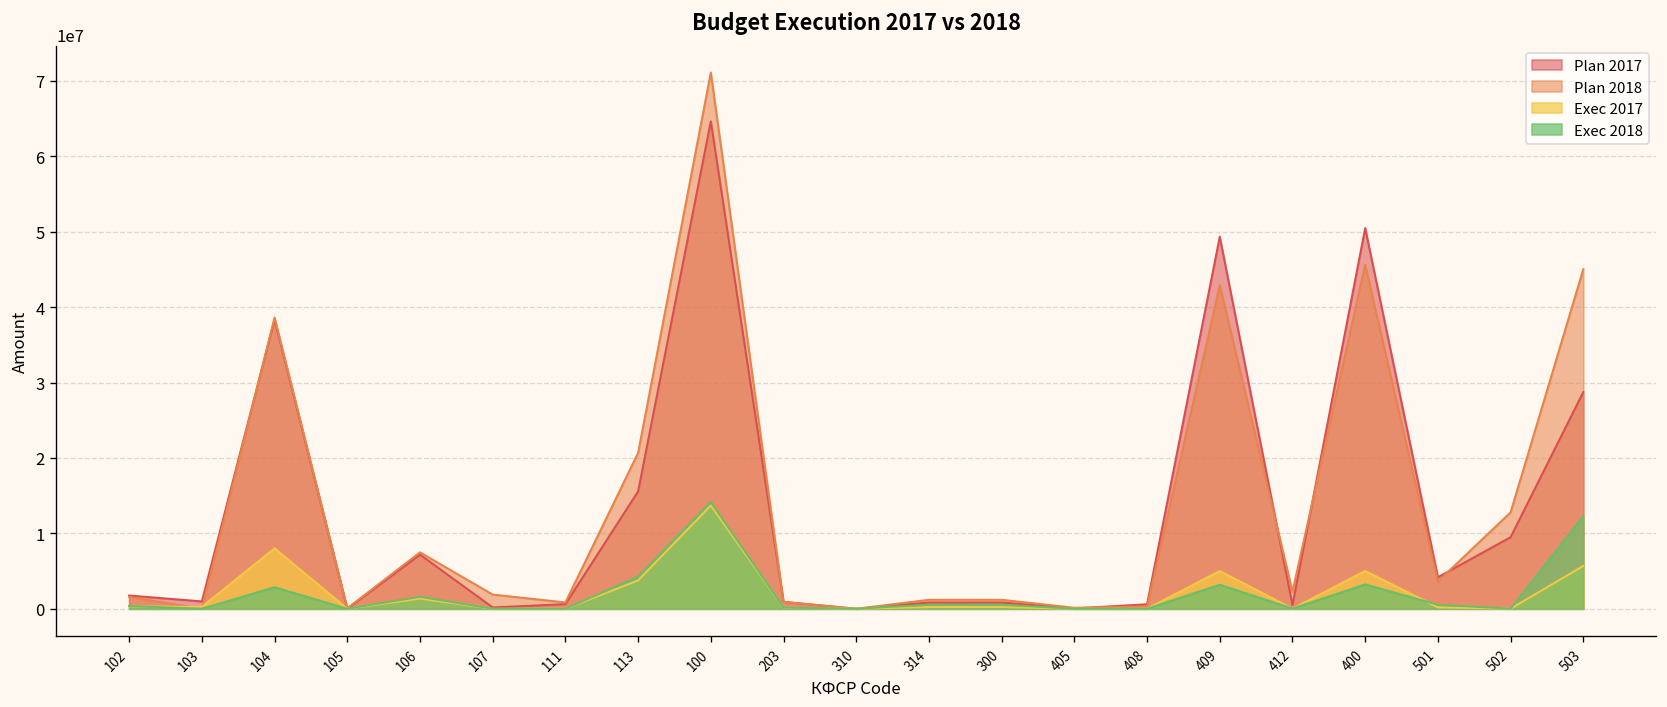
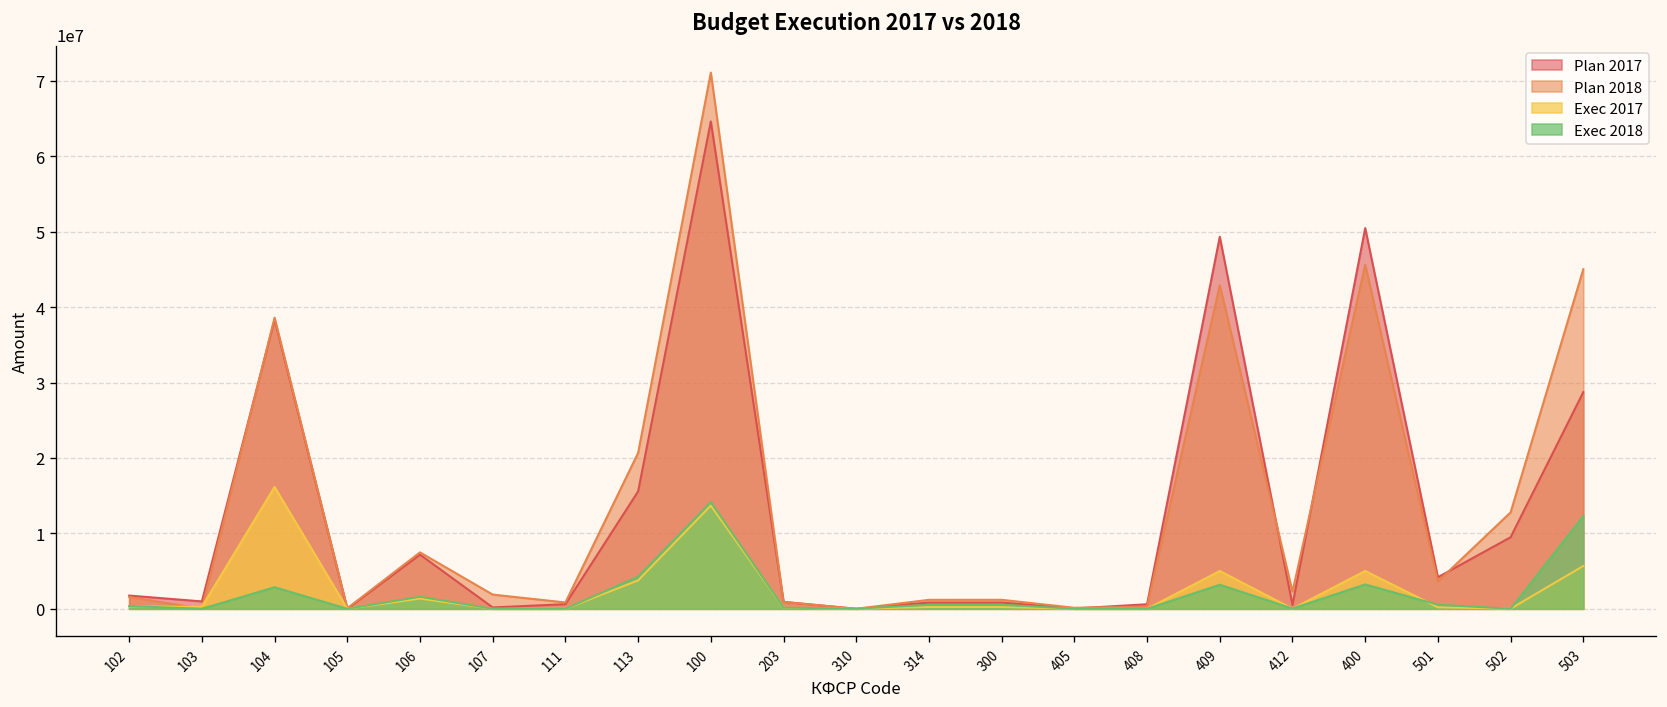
Exec 2017, 104: 8000000 -> 16000000
